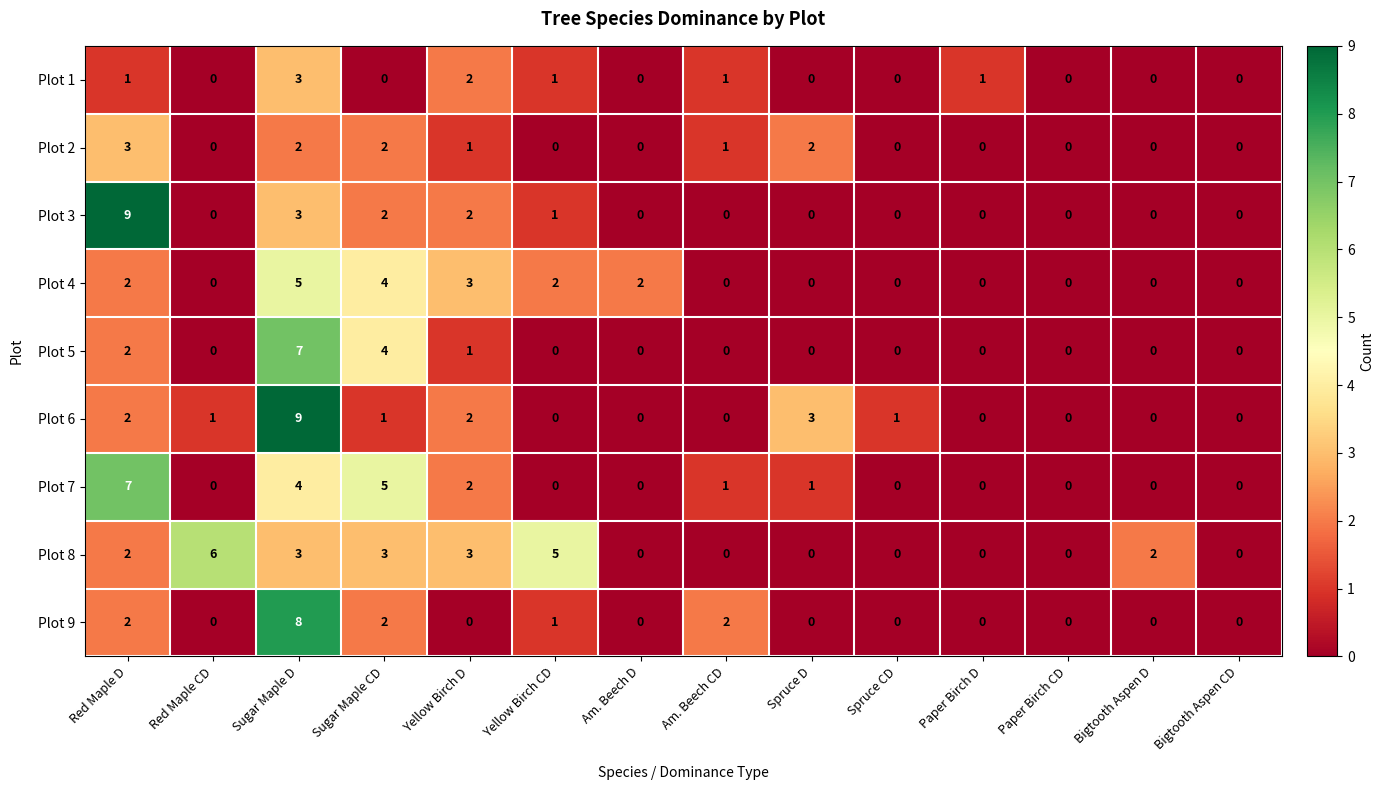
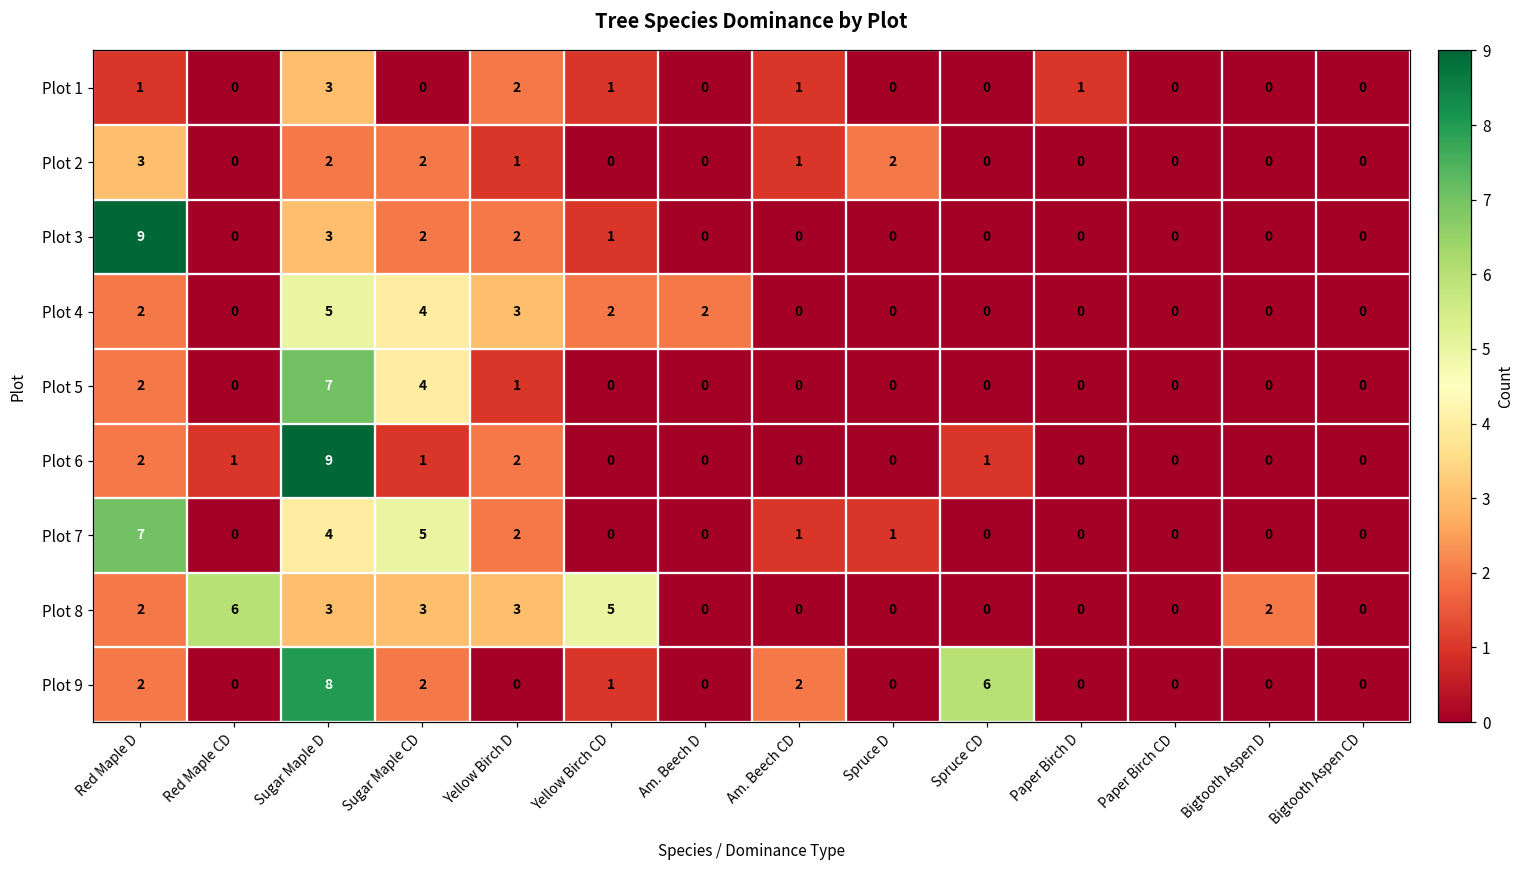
Plot 6, Spruce D: 3 -> 0
Plot 9, Spruce CD: 0 -> 6
